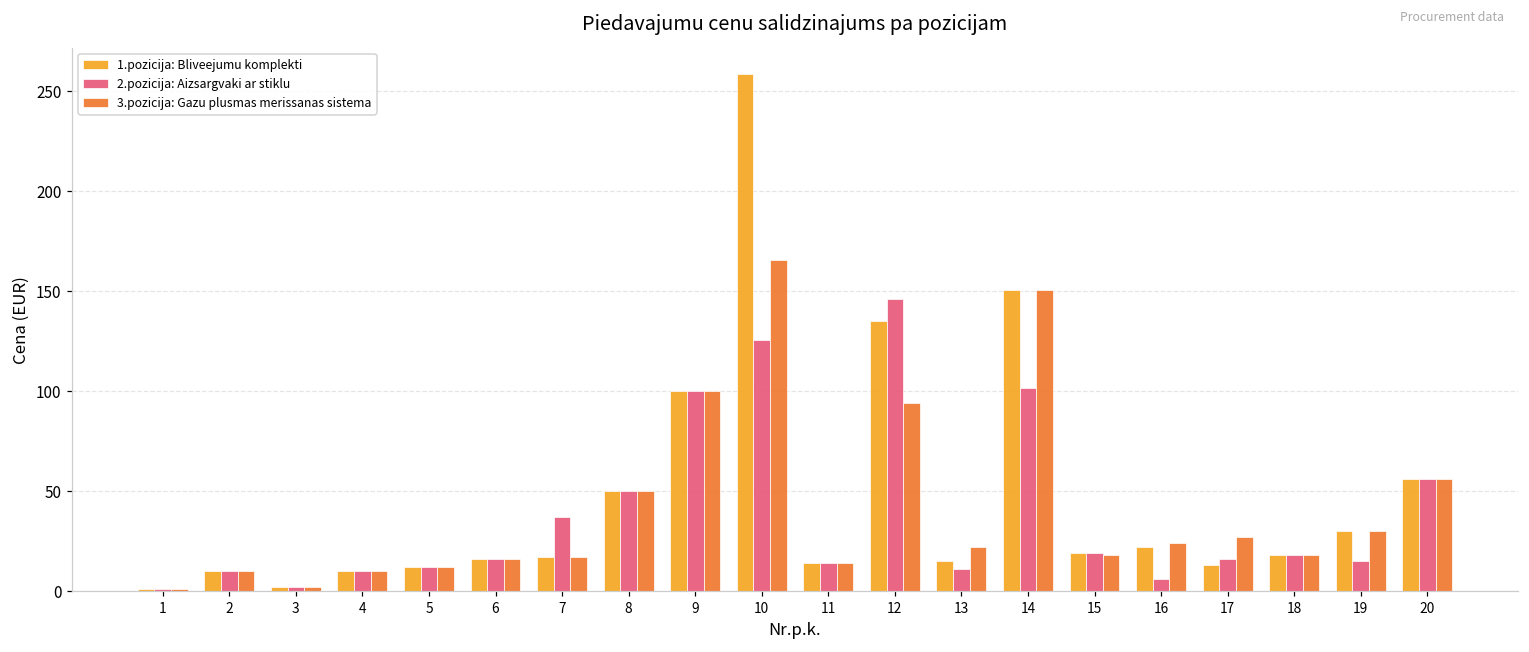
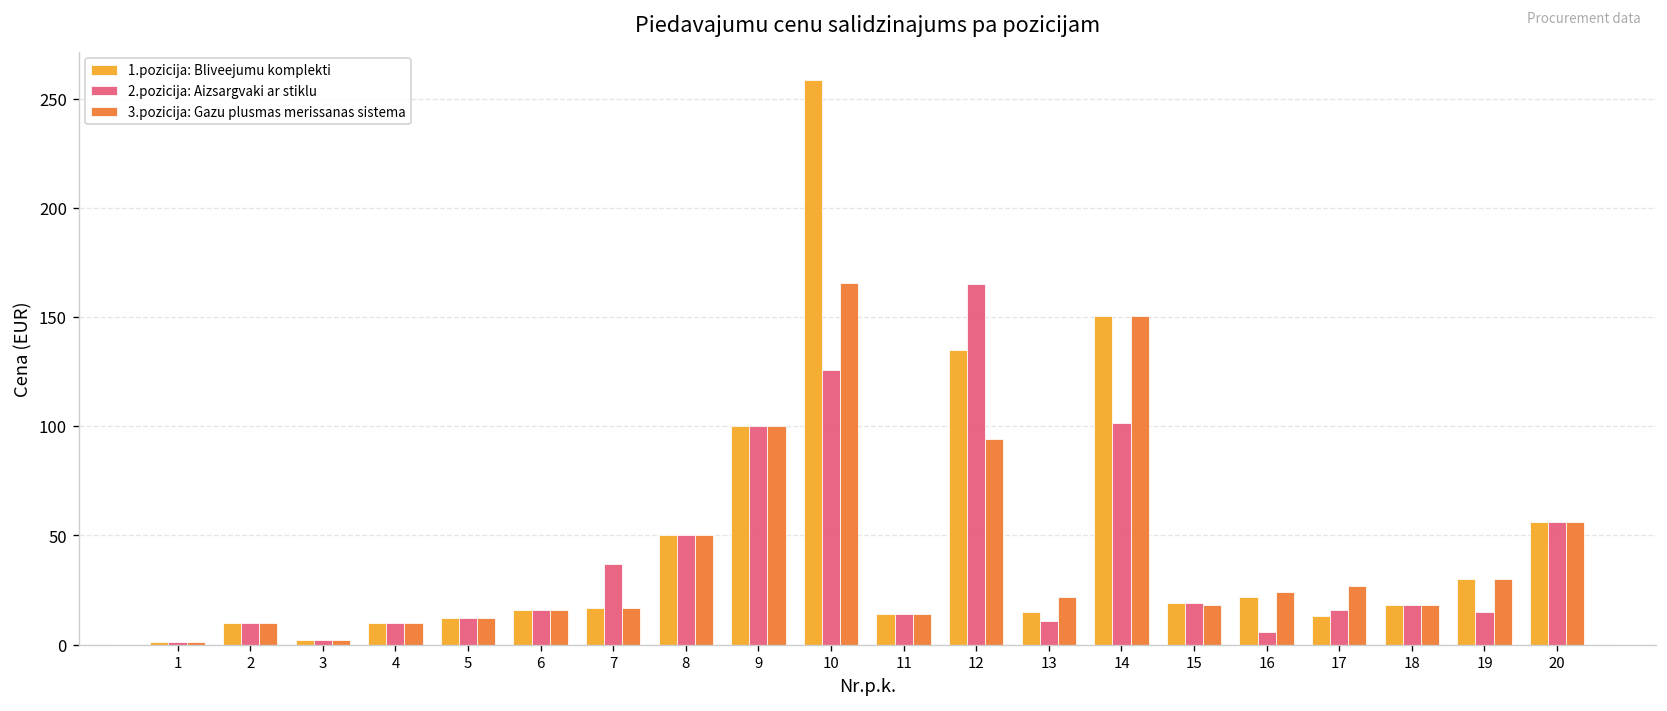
2.pozicija: Aizsargvaki ar stiklu, 12: 146 -> 165
